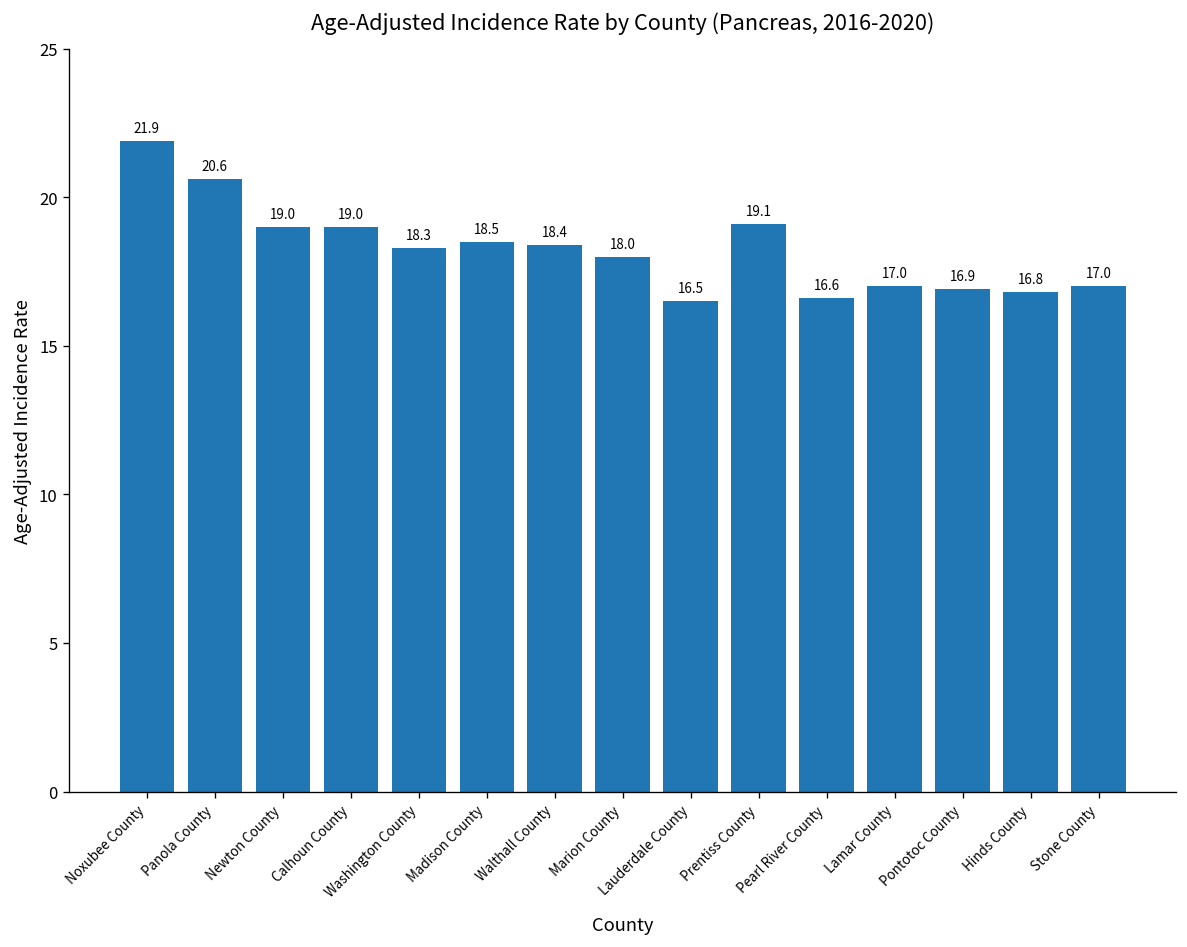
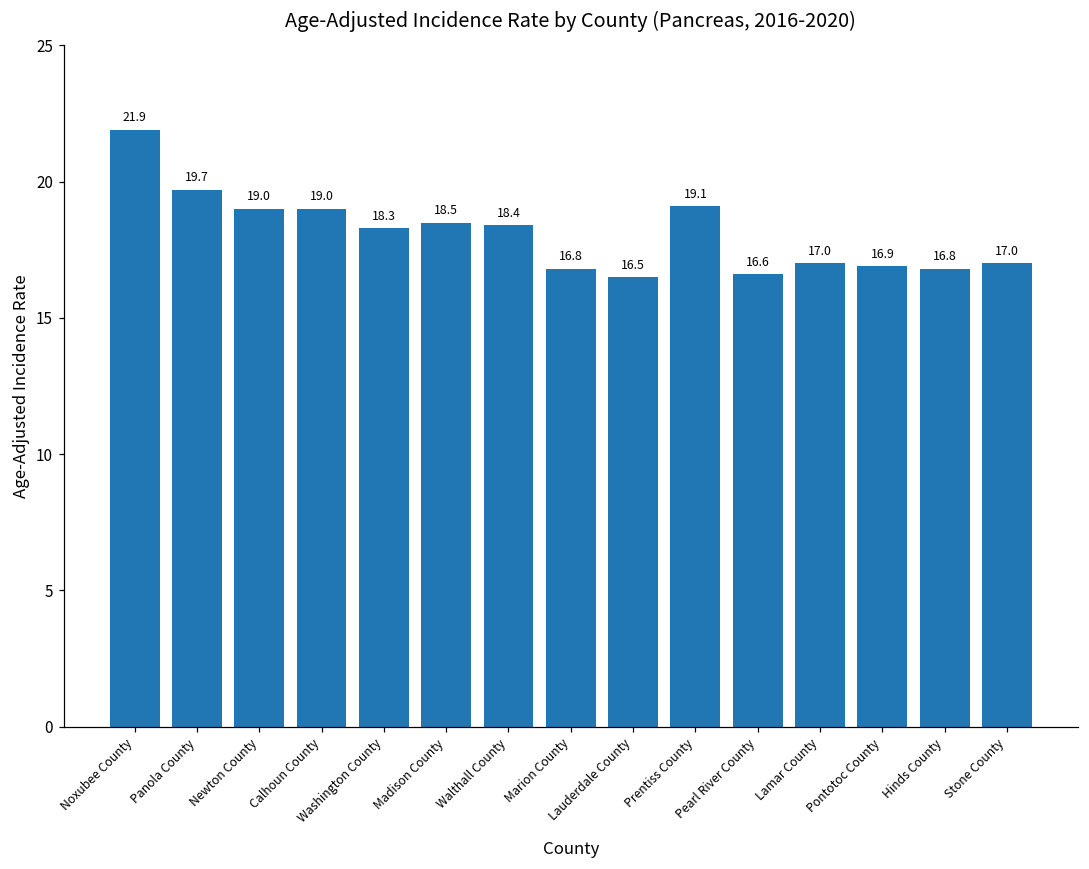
Panola County: 20.6 -> 19.7
Marion County: 18.0 -> 16.8
